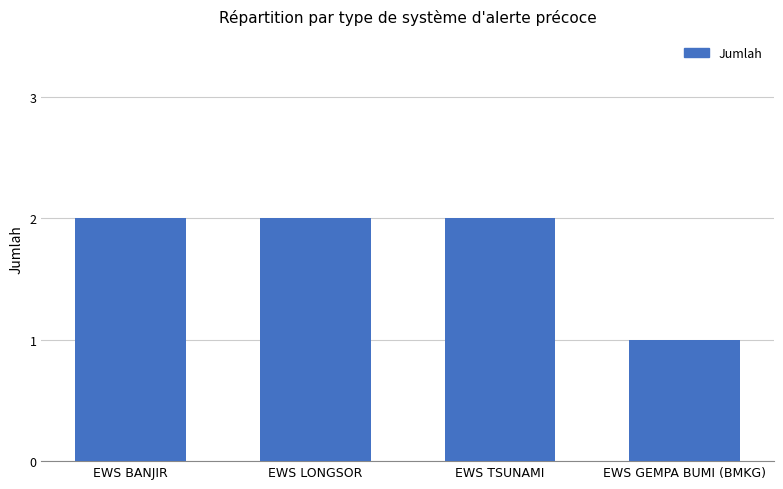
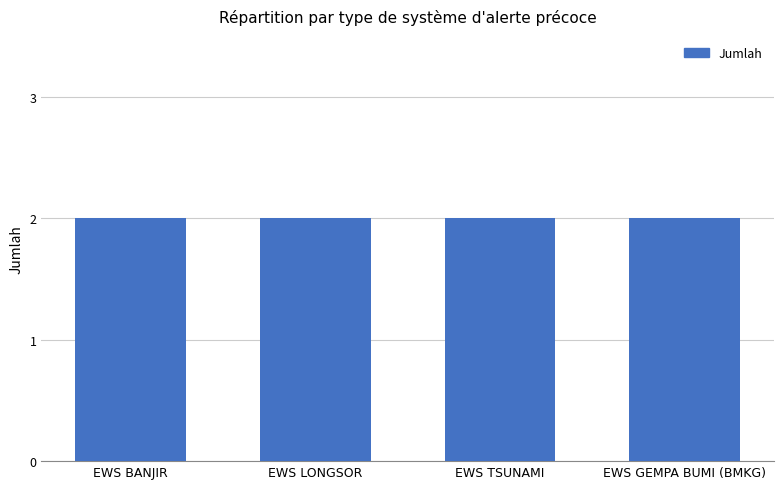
EWS GEMPA BUMI (BMKG): 1 -> 2
